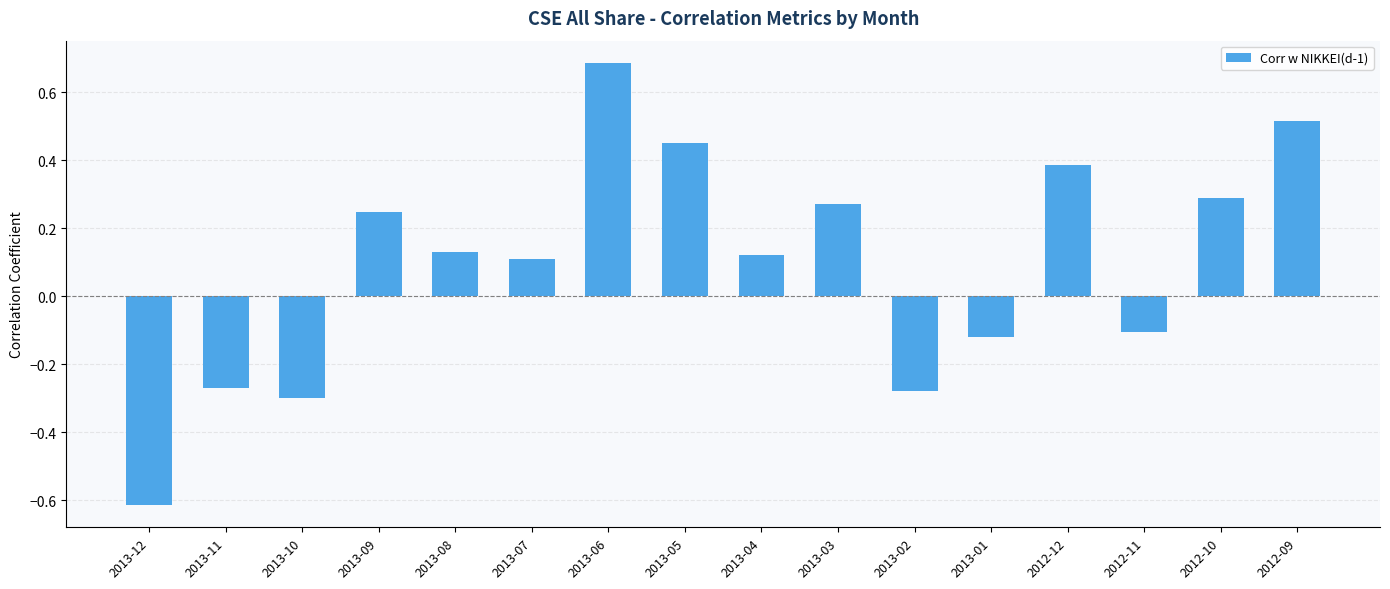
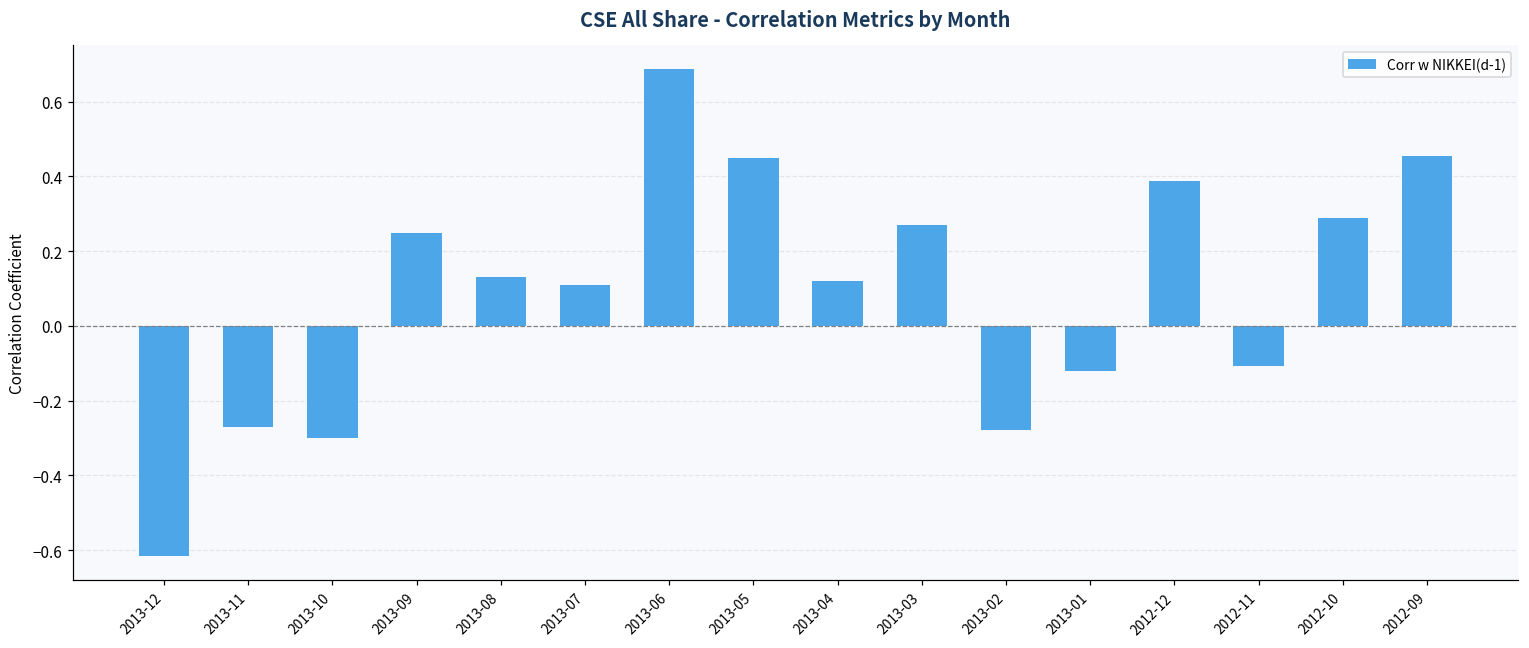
2012-09: 0.52 -> 0.46
